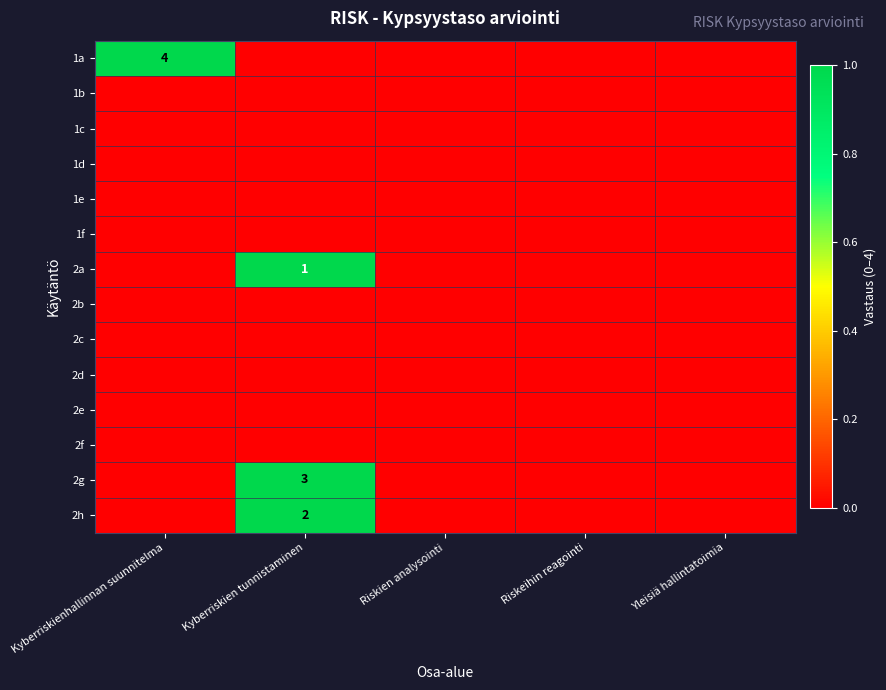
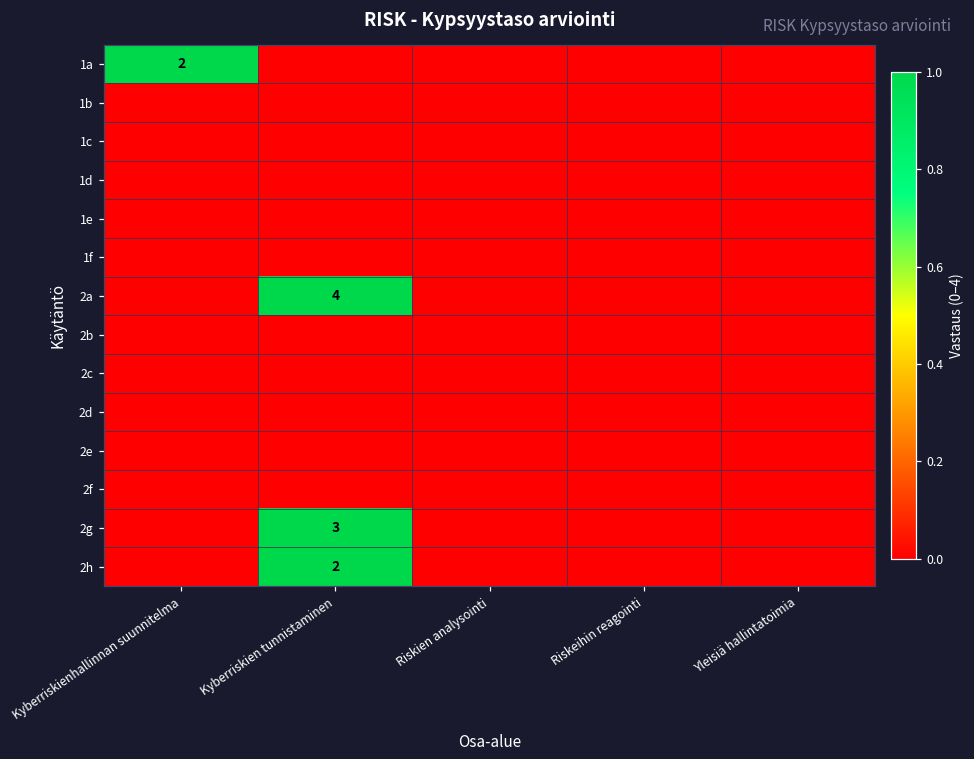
1a, Kyberriskienhallinnan suunnitelma: 4 -> 2
2a, Kyberriskien tunnistaminen: 1 -> 4
